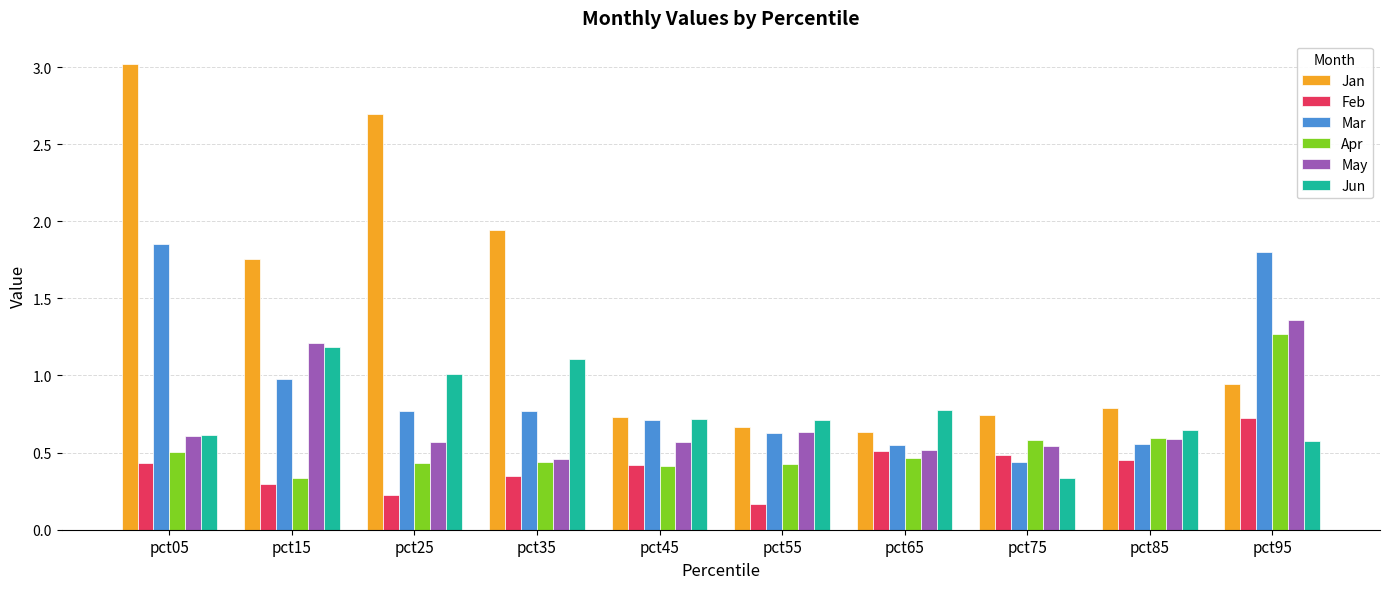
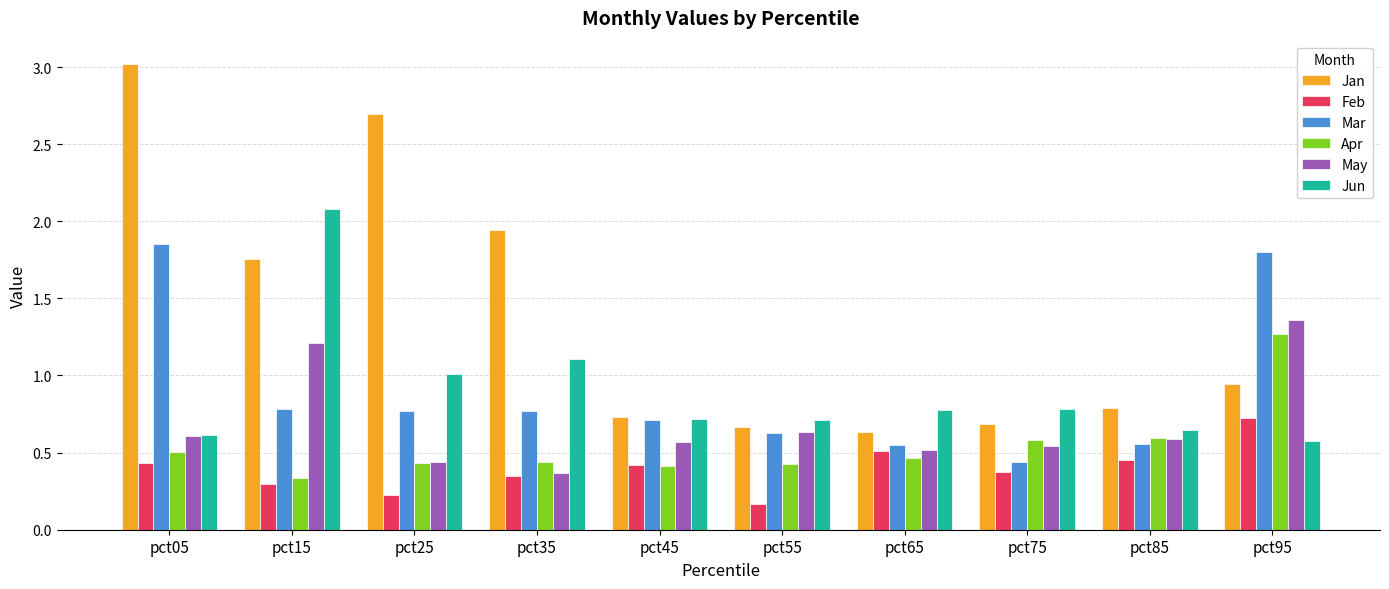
Mar, pct15: 0.98 -> 0.78
Jun, pct15: 1.18 -> 2.08
May, pct25: 0.57 -> 0.44
May, pct35: 0.46 -> 0.37
Jan, pct75: 0.75 -> 0.68
Feb, pct75: 0.49 -> 0.38
Jun, pct75: 0.34 -> 0.78
